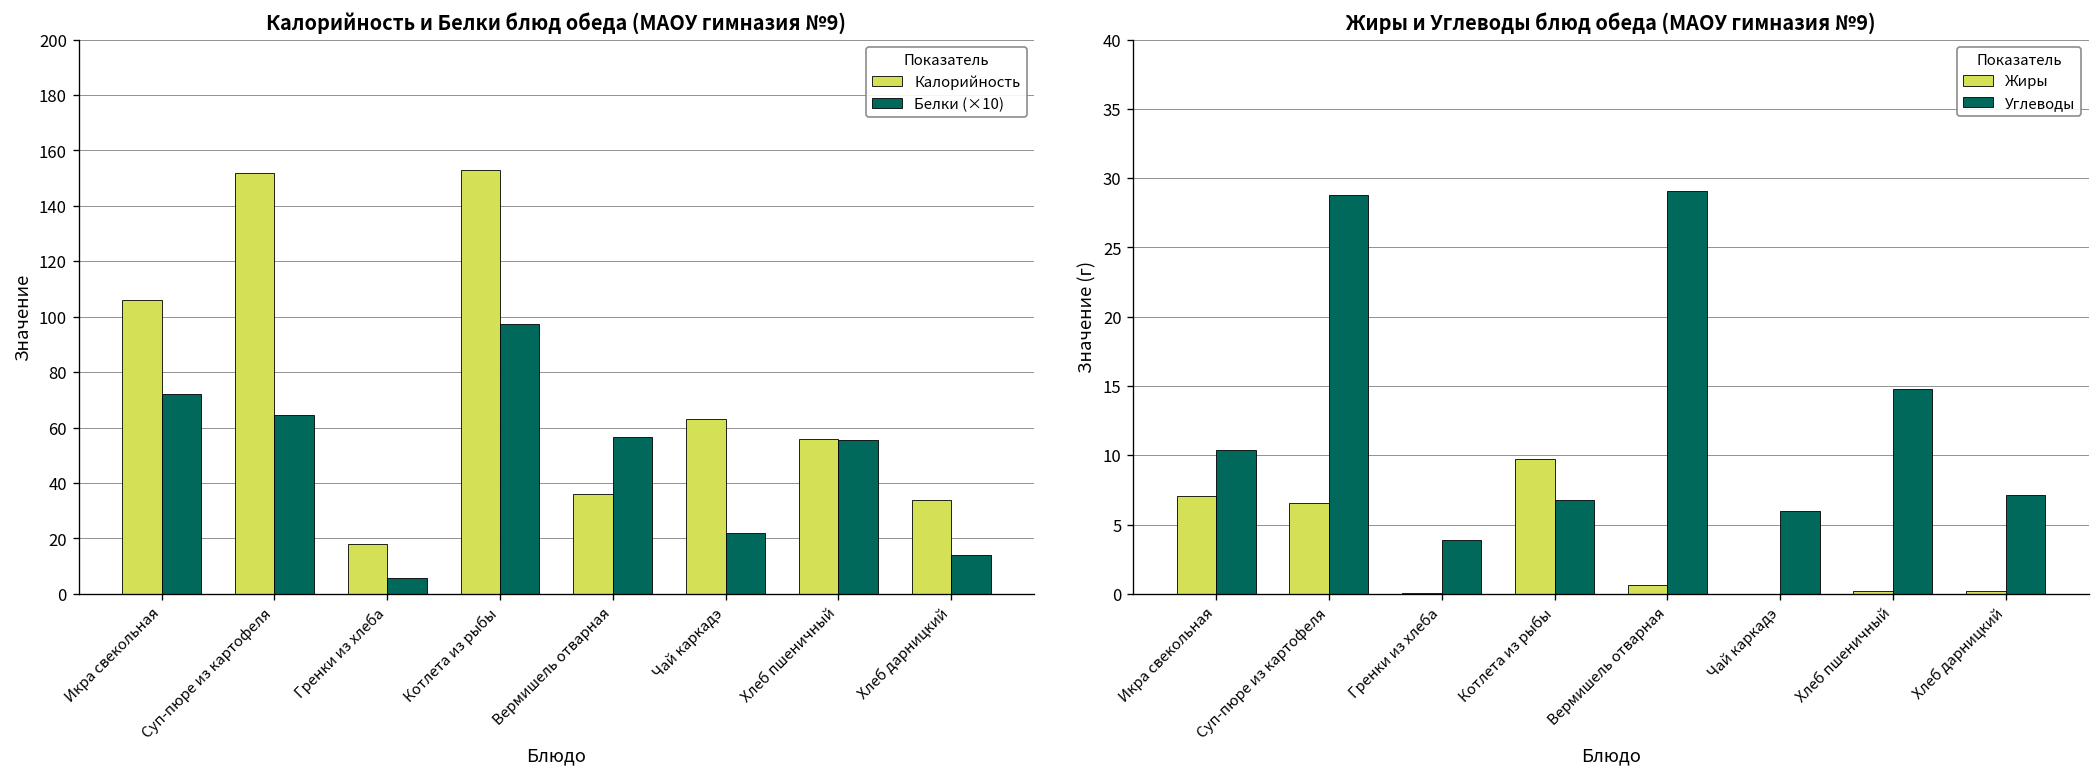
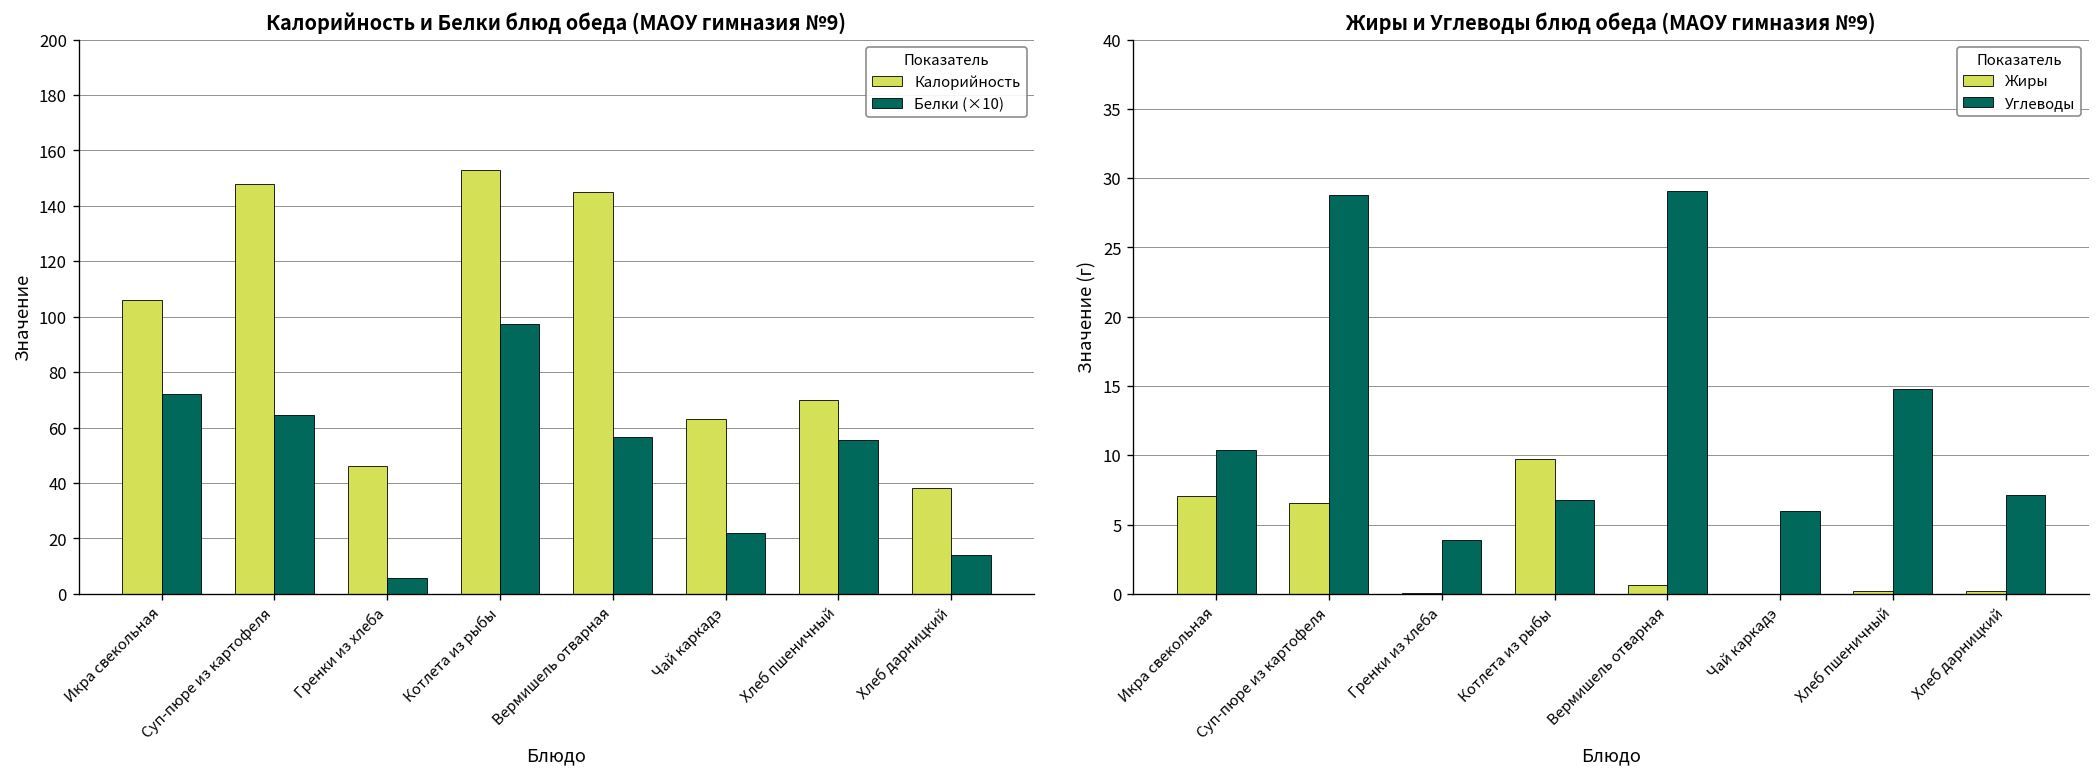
Калорийность и Белки блюд обеда (МАОУ гимназия №9), Калорийность, Суп-пюре из картофеля: 152 -> 148
Калорийность и Белки блюд обеда (МАОУ гимназия №9), Калорийность, Гренки из хлеба: 18 -> 46
Калорийность и Белки блюд обеда (МАОУ гимназия №9), Калорийность, Вермишель отварная: 36 -> 145
Калорийность и Белки блюд обеда (МАОУ гимназия №9), Калорийность, Хлеб пшеничный: 56 -> 70
Калорийность и Белки блюд обеда (МАОУ гимназия №9), Калорийность, Хлеб дарницкий: 34 -> 38
